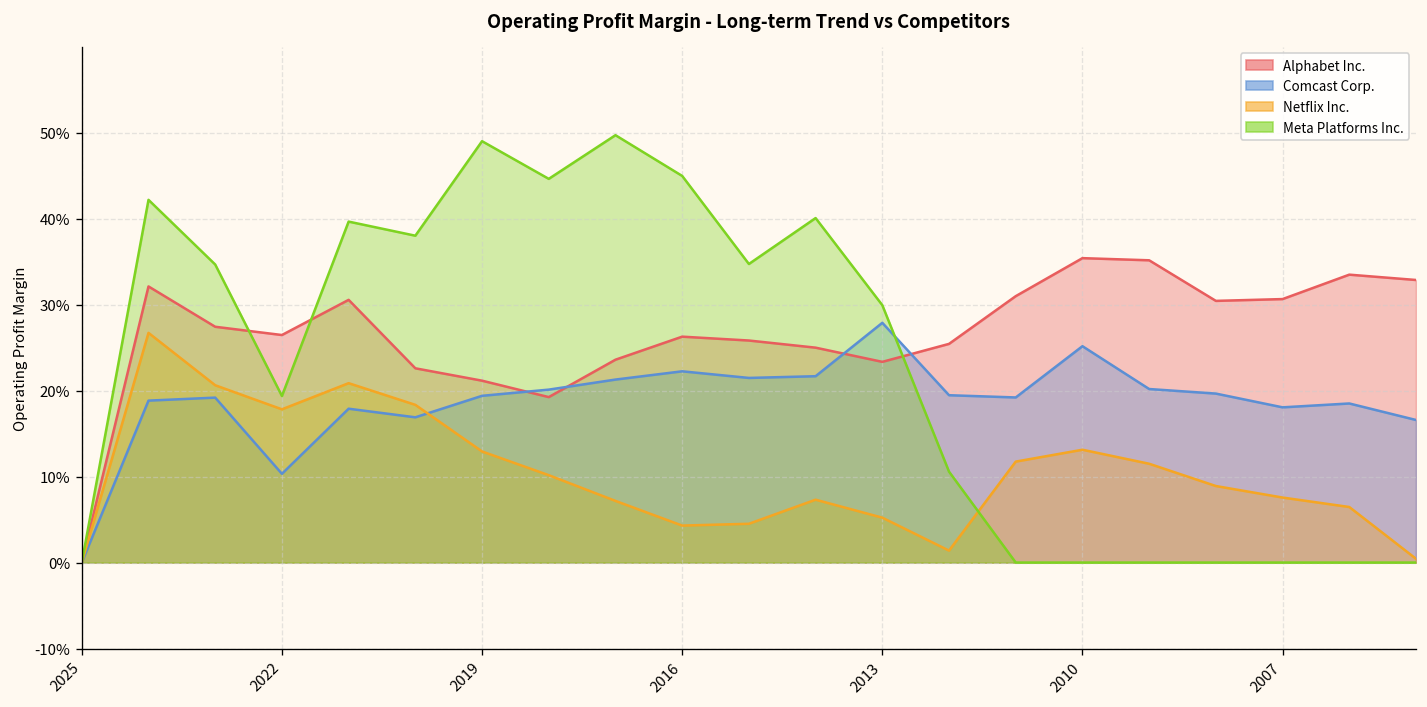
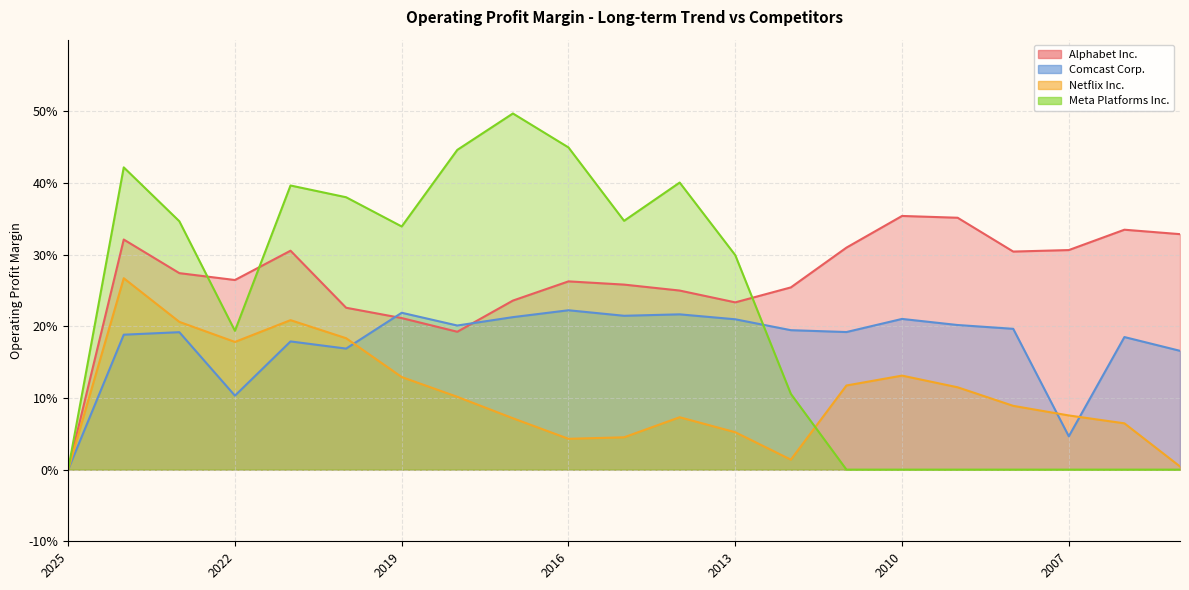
Comcast Corp., 2019: 19% -> 22%
Meta Platforms Inc., 2019: 49% -> 34%
Comcast Corp., 2013: 28% -> 21%
Comcast Corp., 2010: 25% -> 21%
Comcast Corp., 2007: 18% -> 5%
